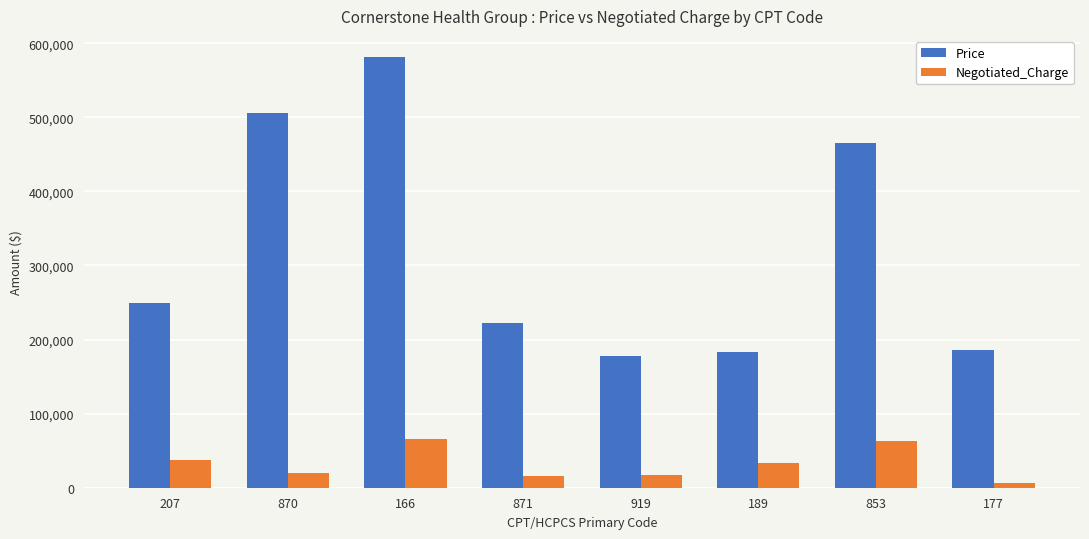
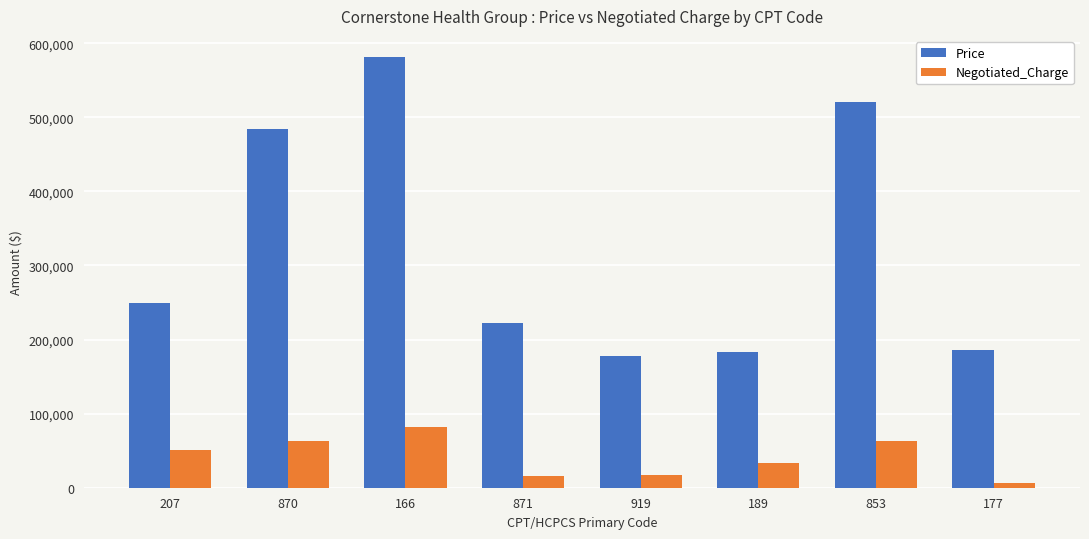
Negotiated_Charge, 207: 40,000 -> 50,000
Price, 870: 510,000 -> 480,000
Negotiated_Charge, 870: 20,000 -> 60,000
Negotiated_Charge, 166: 70,000 -> 80,000
Price, 853: 460,000 -> 520,000
